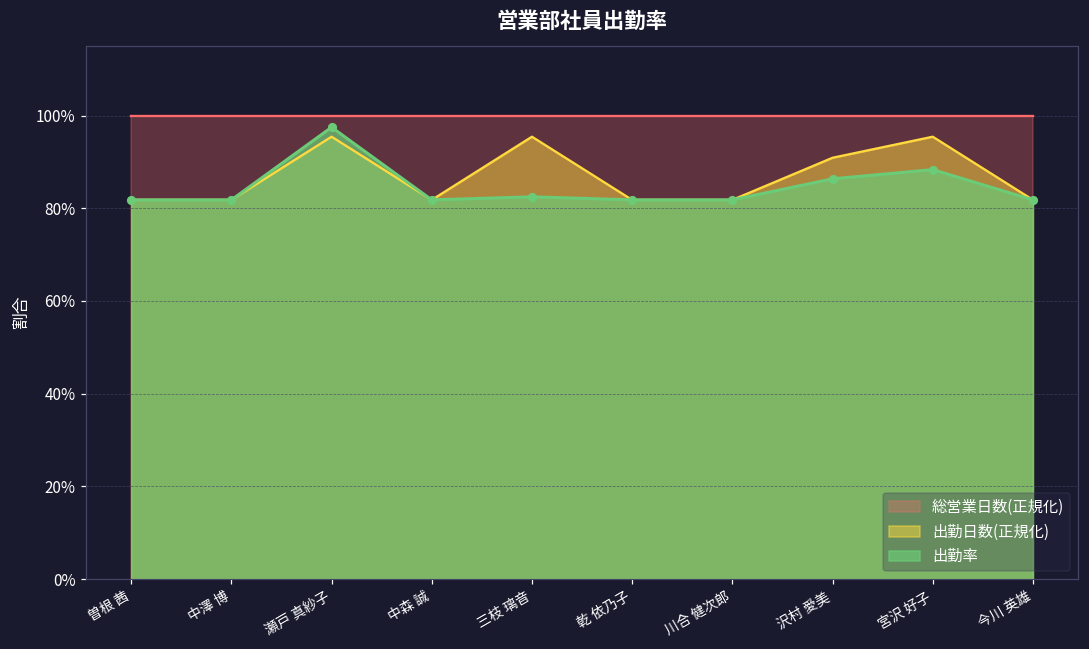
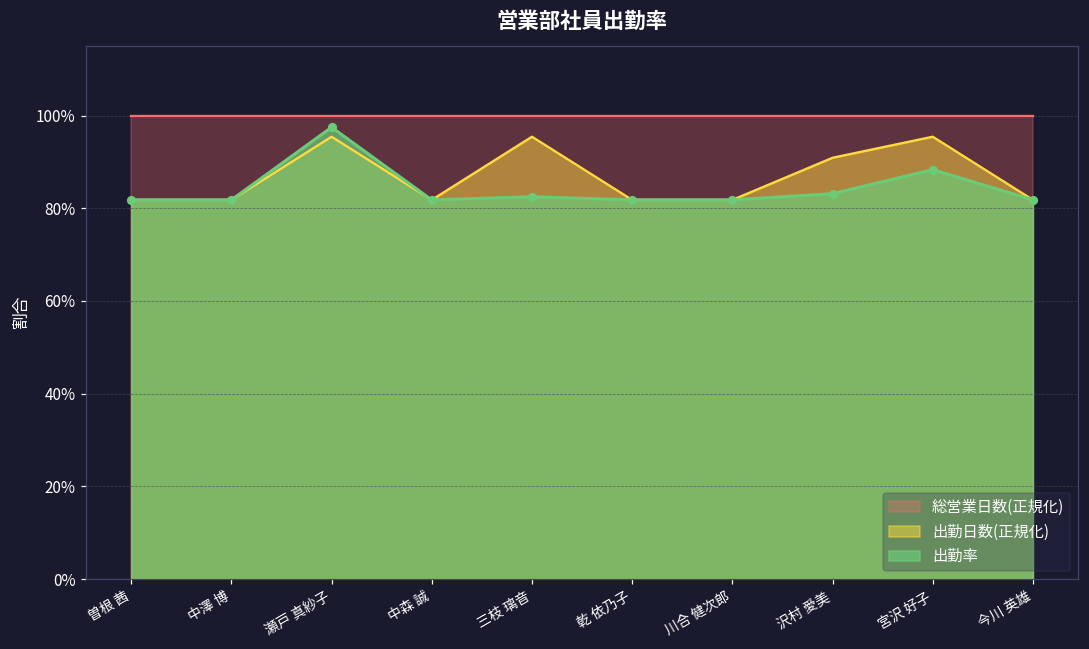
出勤率, 沢村 愛美: 86% -> 83%
